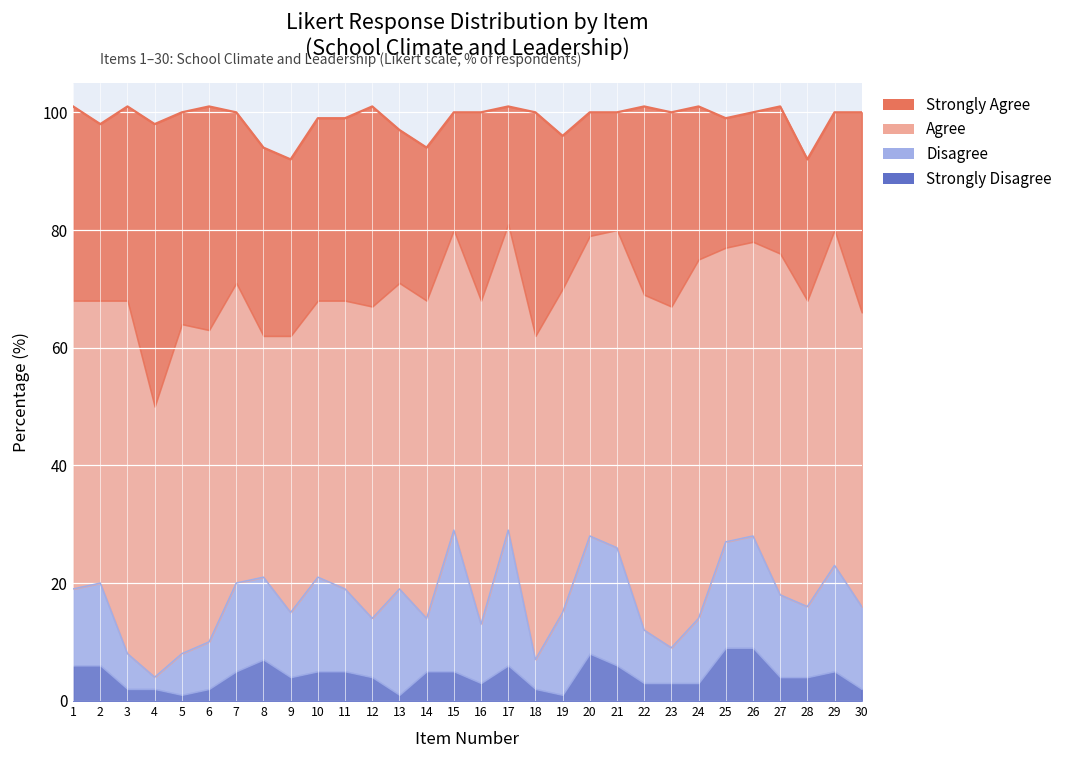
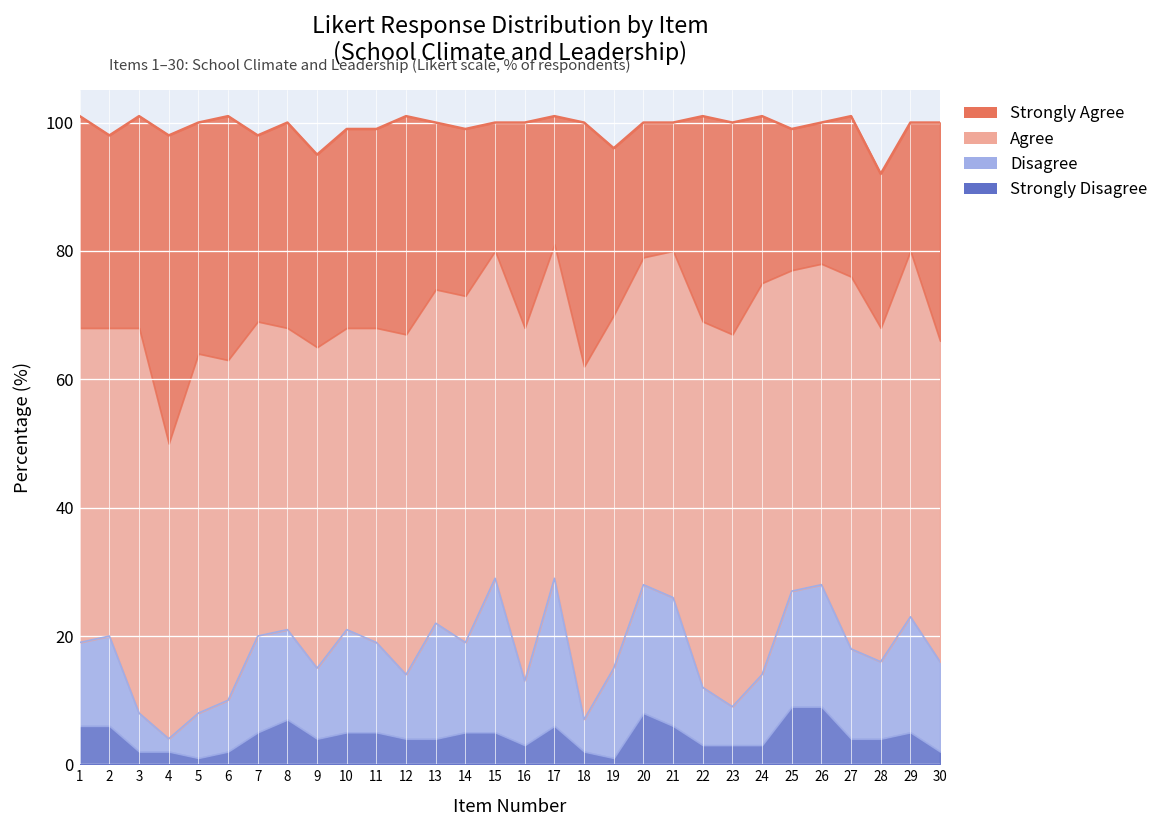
Agree, 7: 51 -> 49
Agree, 8: 41 -> 47
Agree, 9: 47 -> 50
Strongly Disagree, 13: 1 -> 4
Disagree, 14: 9 -> 14
